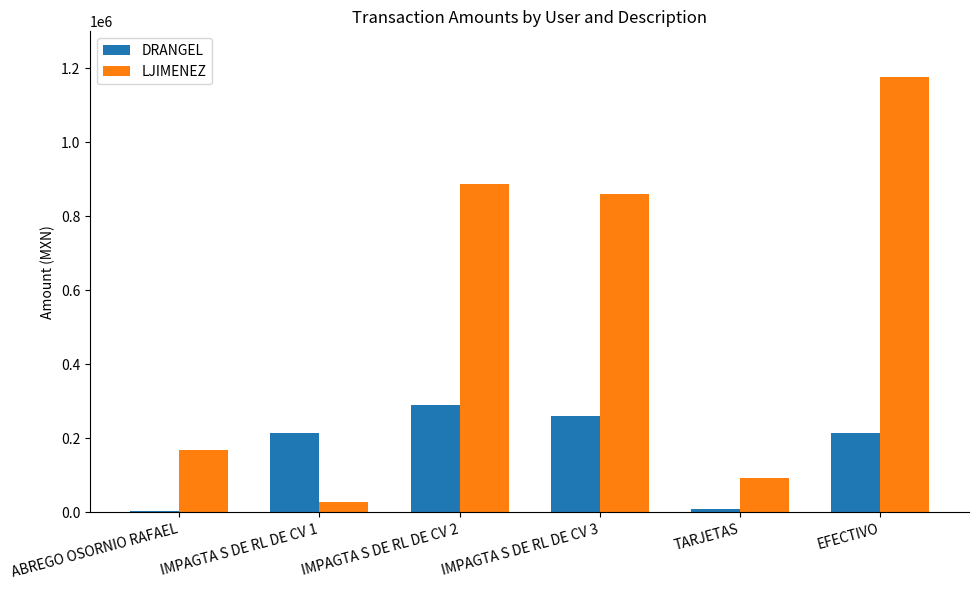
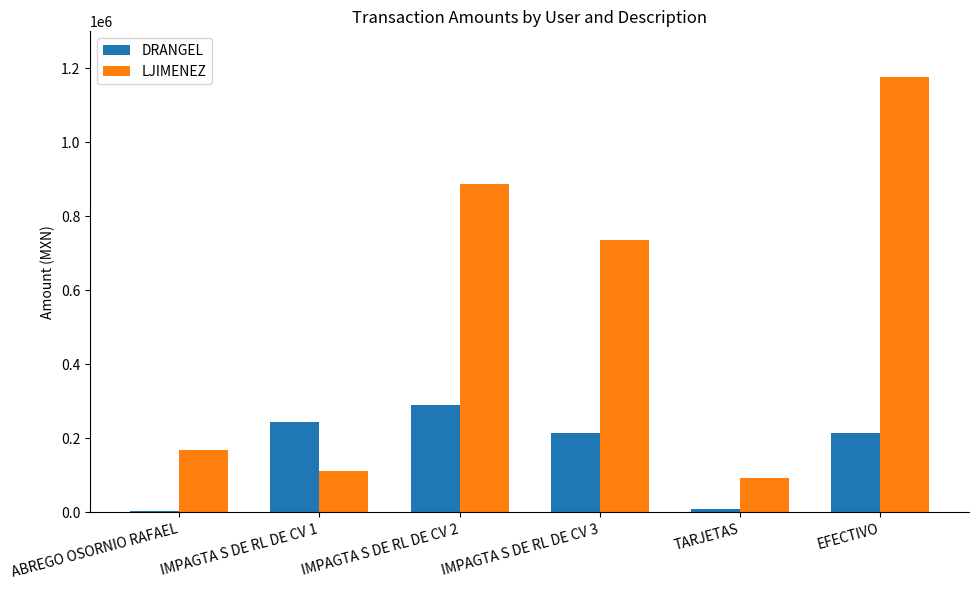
DRANGEL, IMPAGTA S DE RL DE CV 1: 220000 -> 240000
LJIMENEZ, IMPAGTA S DE RL DE CV 1: 30000 -> 110000
DRANGEL, IMPAGTA S DE RL DE CV 3: 260000 -> 220000
LJIMENEZ, IMPAGTA S DE RL DE CV 3: 860000 -> 740000
